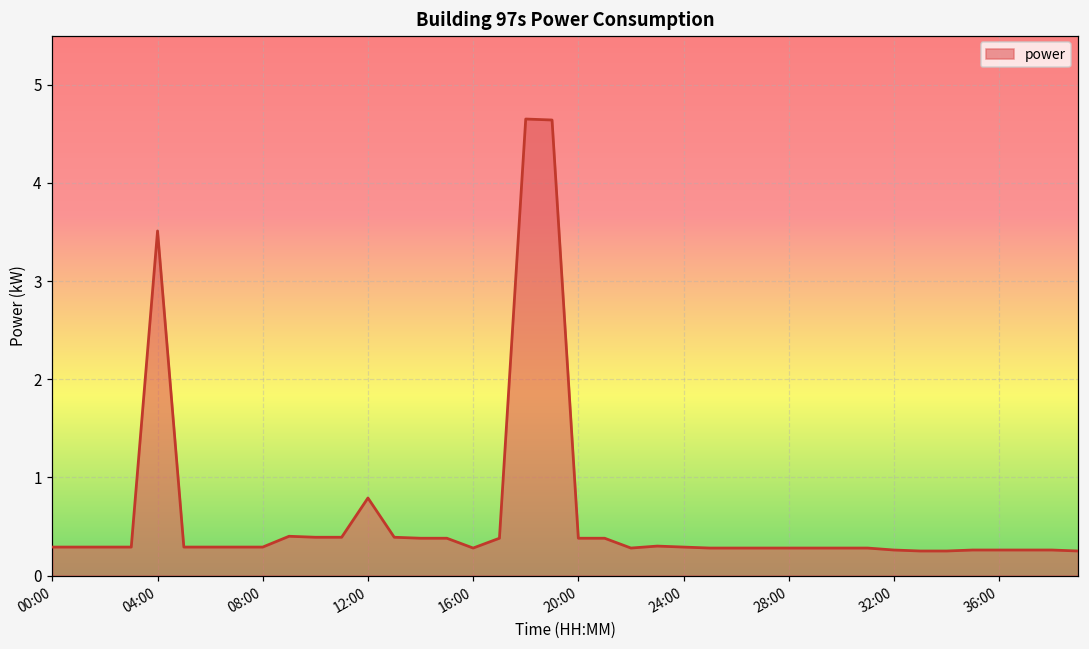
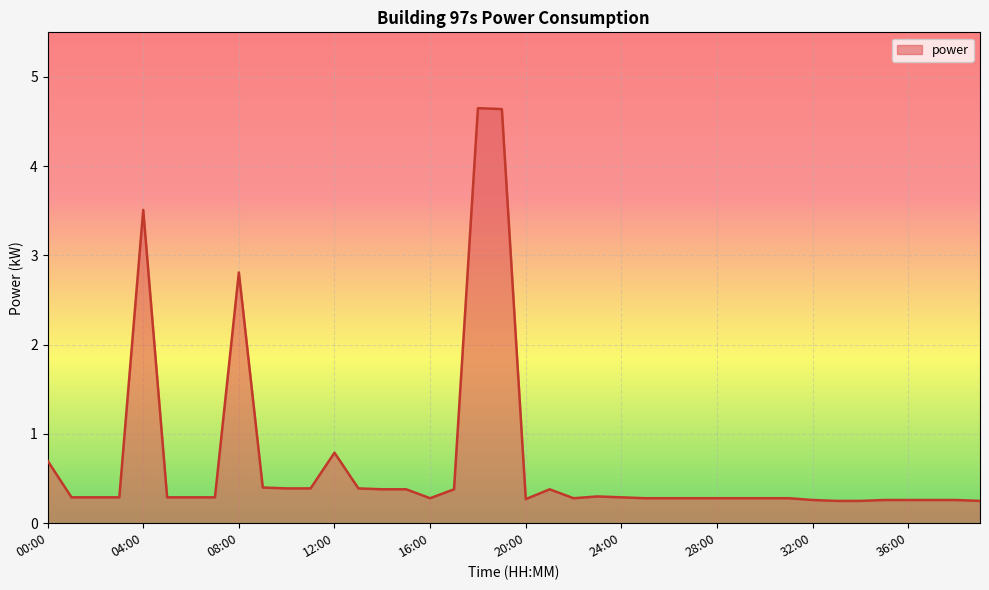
00:00: 0.3 -> 0.7
08:00: 0.3 -> 2.8
20:00: 0.4 -> 0.3
